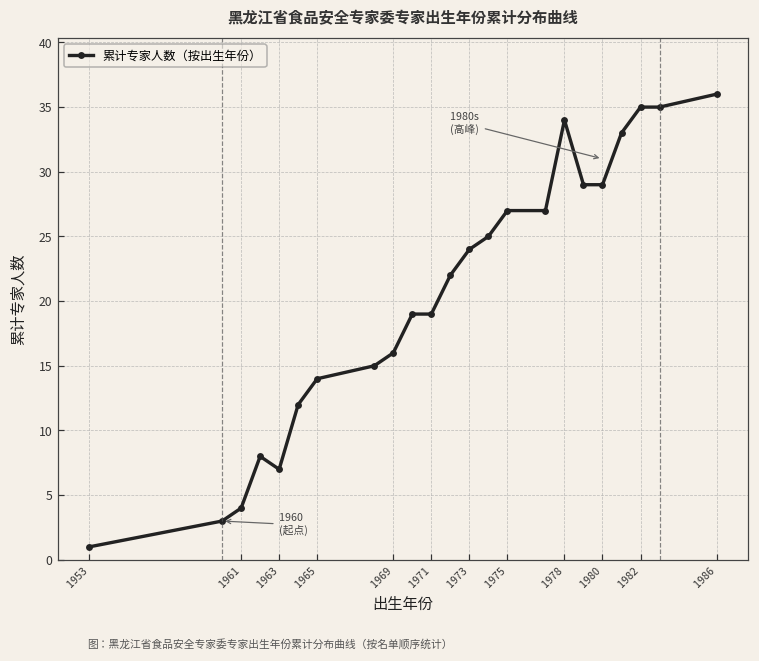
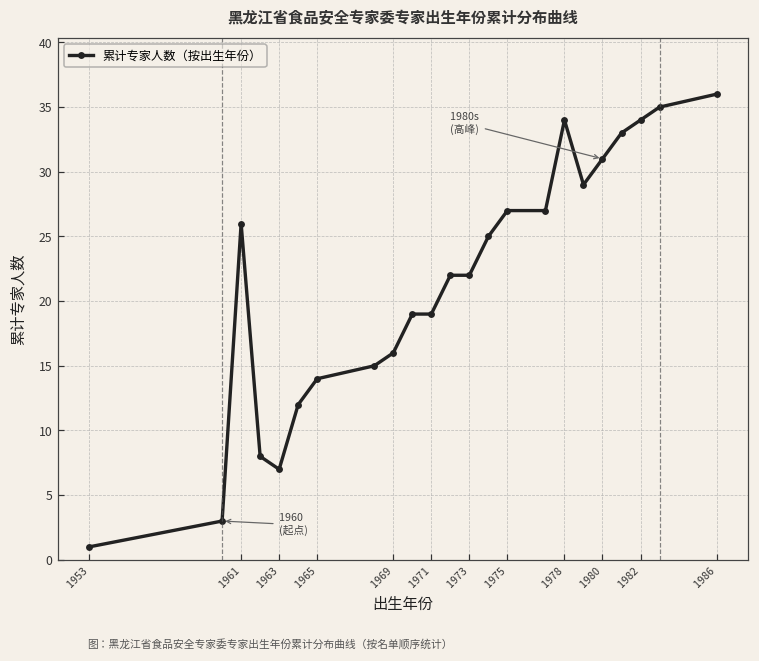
1961: 4 -> 26
1973: 24 -> 22
1980: 29 -> 31
1982: 35 -> 34
